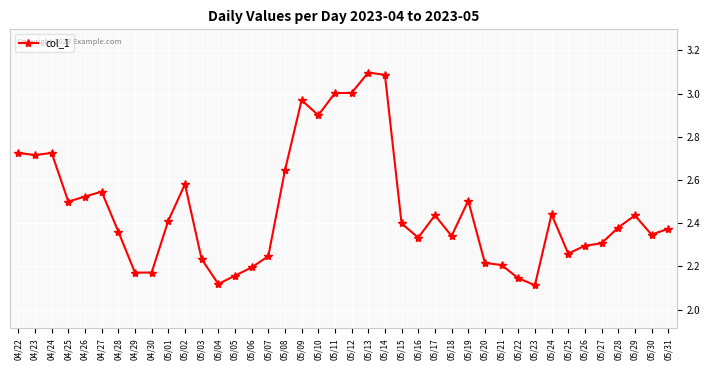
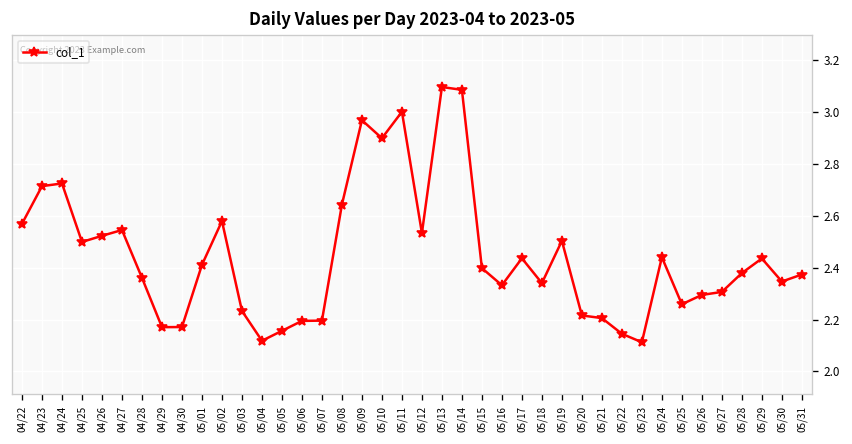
04/22: 2.73 -> 2.57
05/07: 2.25 -> 2.20
05/12: 3.00 -> 2.53
